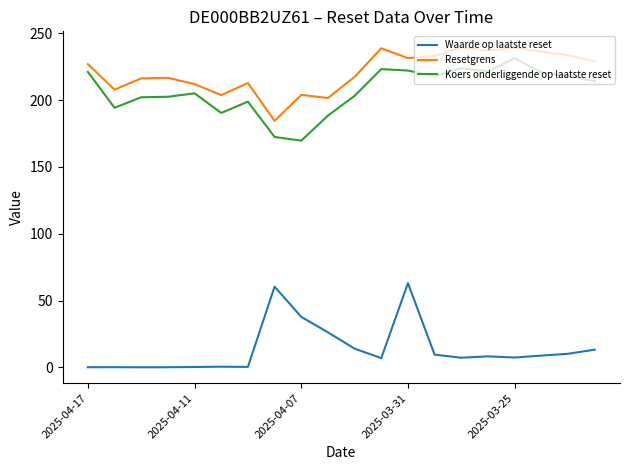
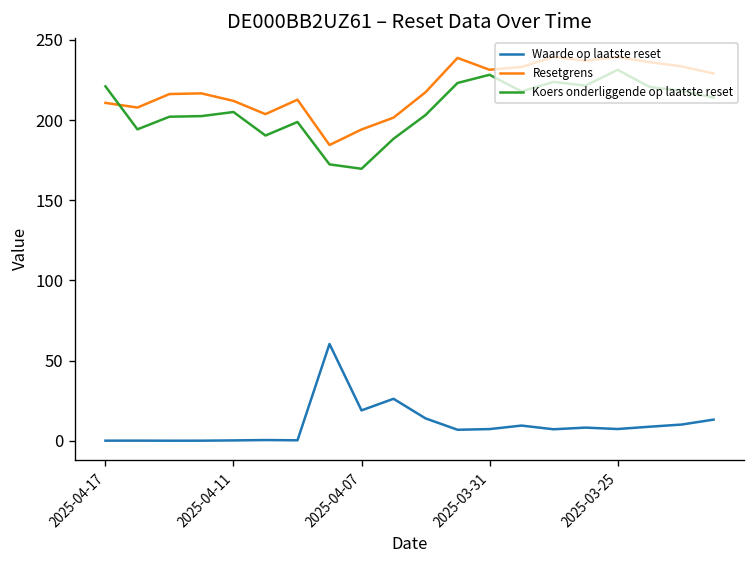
Resetgrens, 2025-04-17: 227 -> 211
Waarde op laatste reset, 2025-04-07: 38 -> 19
Resetgrens, 2025-04-07: 204 -> 194
Waarde op laatste reset, 2025-03-31: 63 -> 7
Koers onderliggende op laatste reset, 2025-03-31: 222 -> 228
